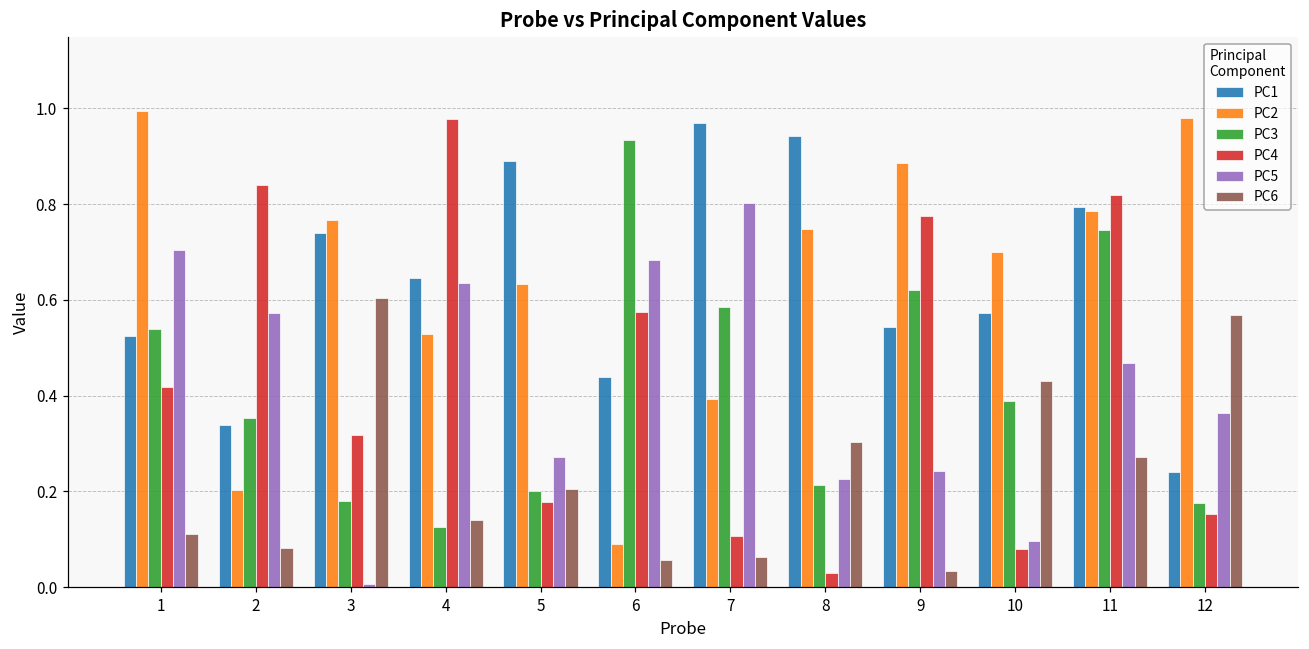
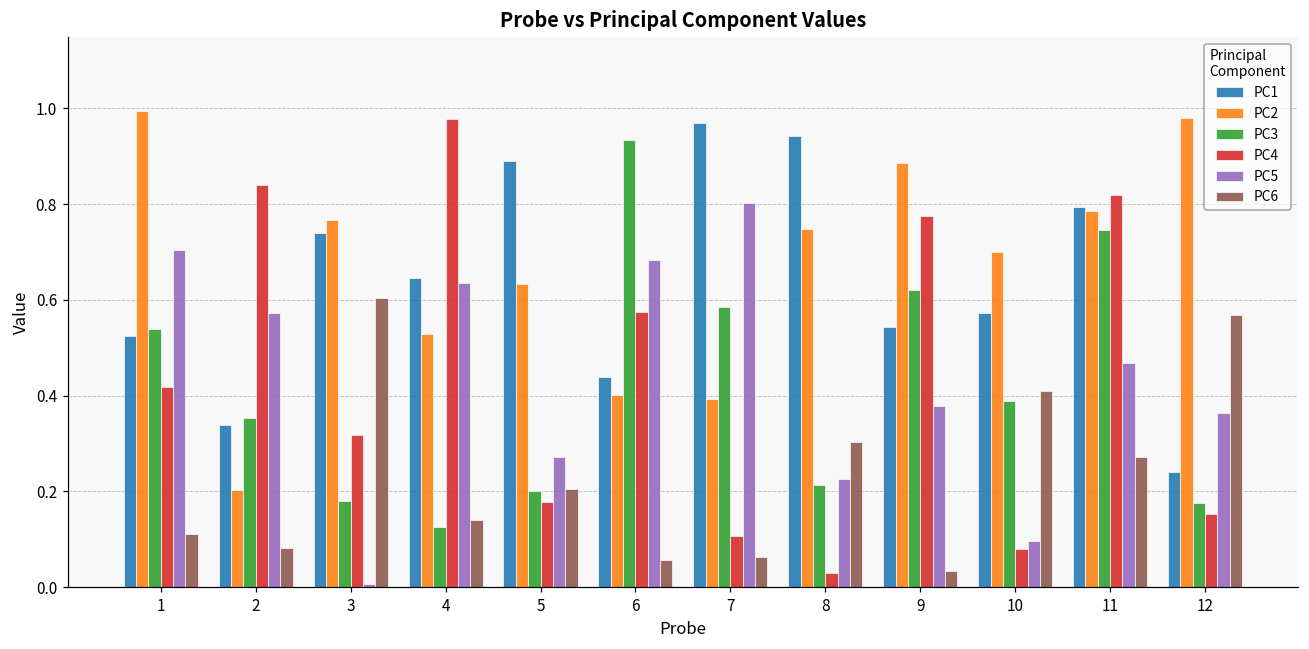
PC2, 6: 0.09 -> 0.40
PC5, 9: 0.24 -> 0.38
PC6, 10: 0.43 -> 0.41
